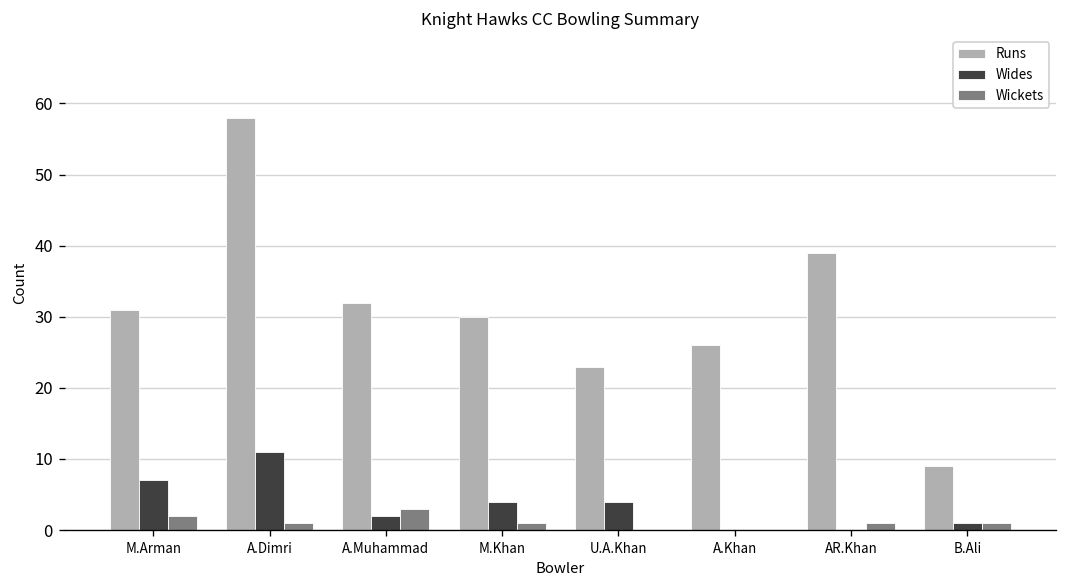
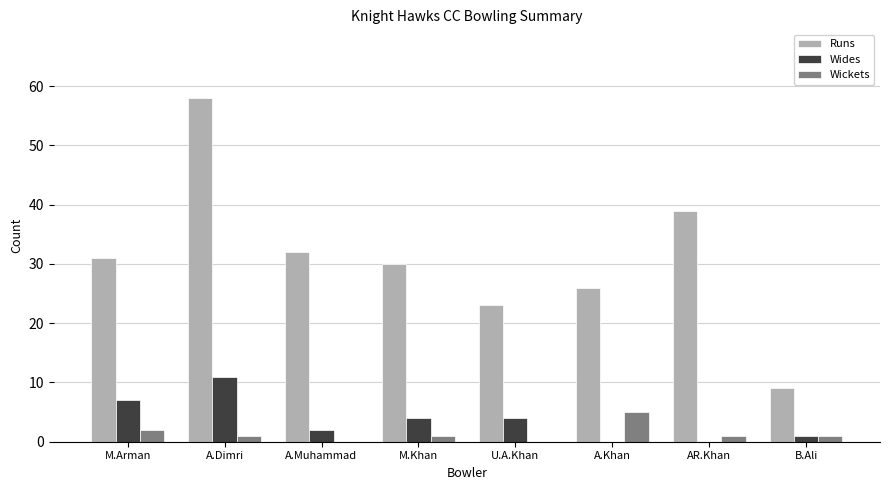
Wickets, A.Muhammad: 3 -> 0
Wickets, A.Khan: 0 -> 5
